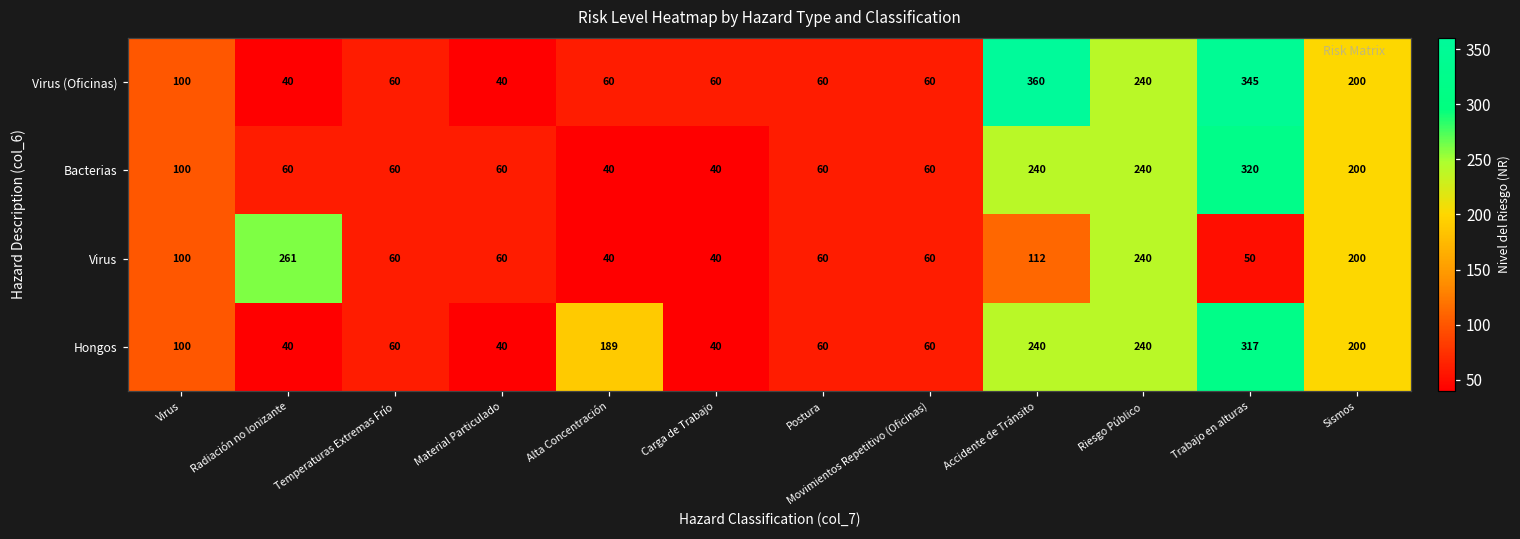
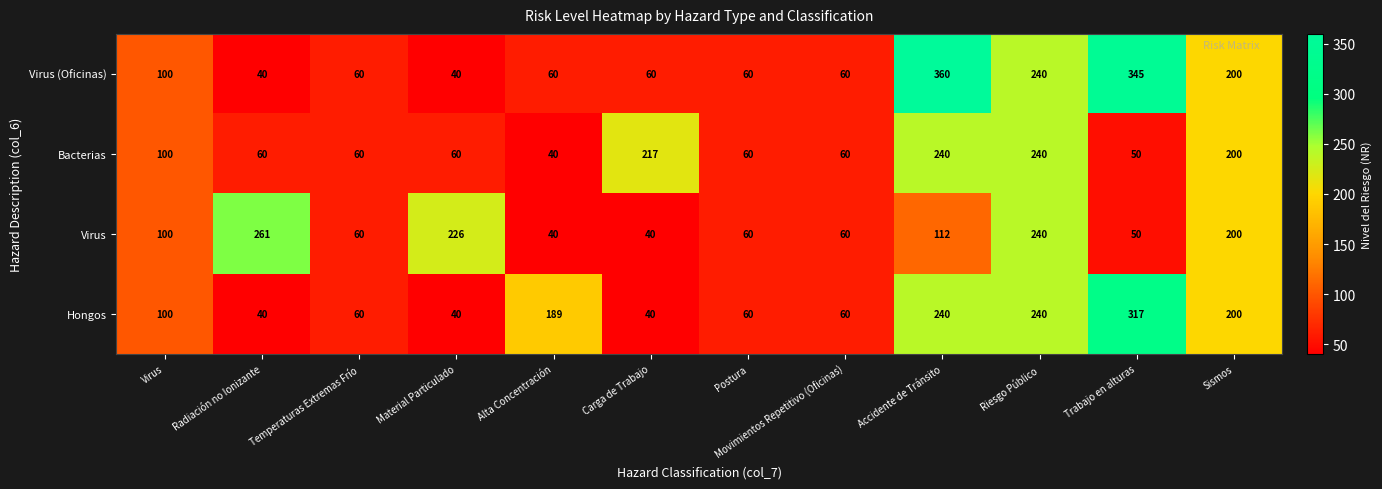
Bacterias, Carga de Trabajo: 40 -> 217
Bacterias, Trabajo en alturas: 320 -> 50
Virus, Material Particulado: 60 -> 226
